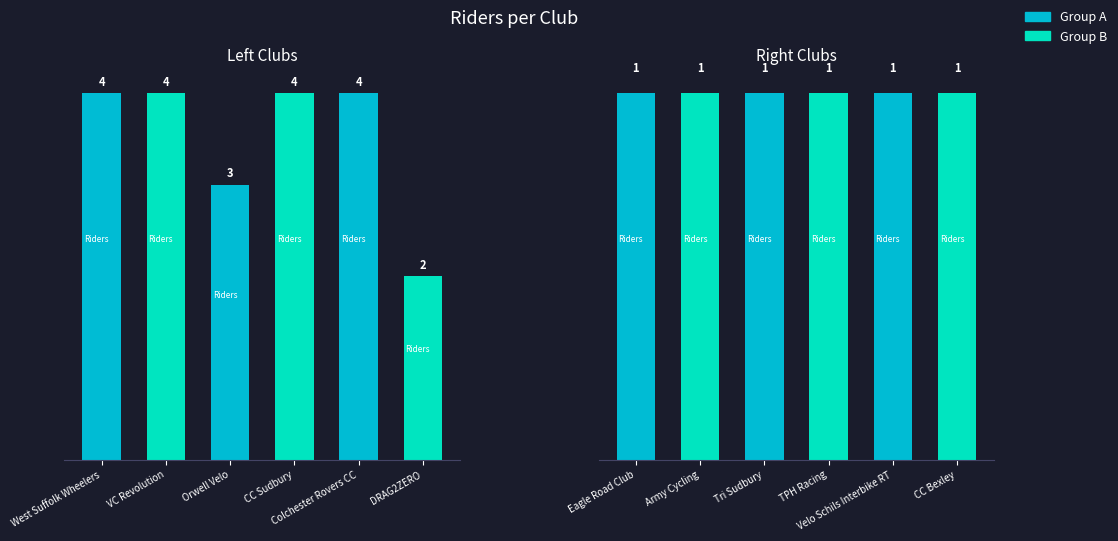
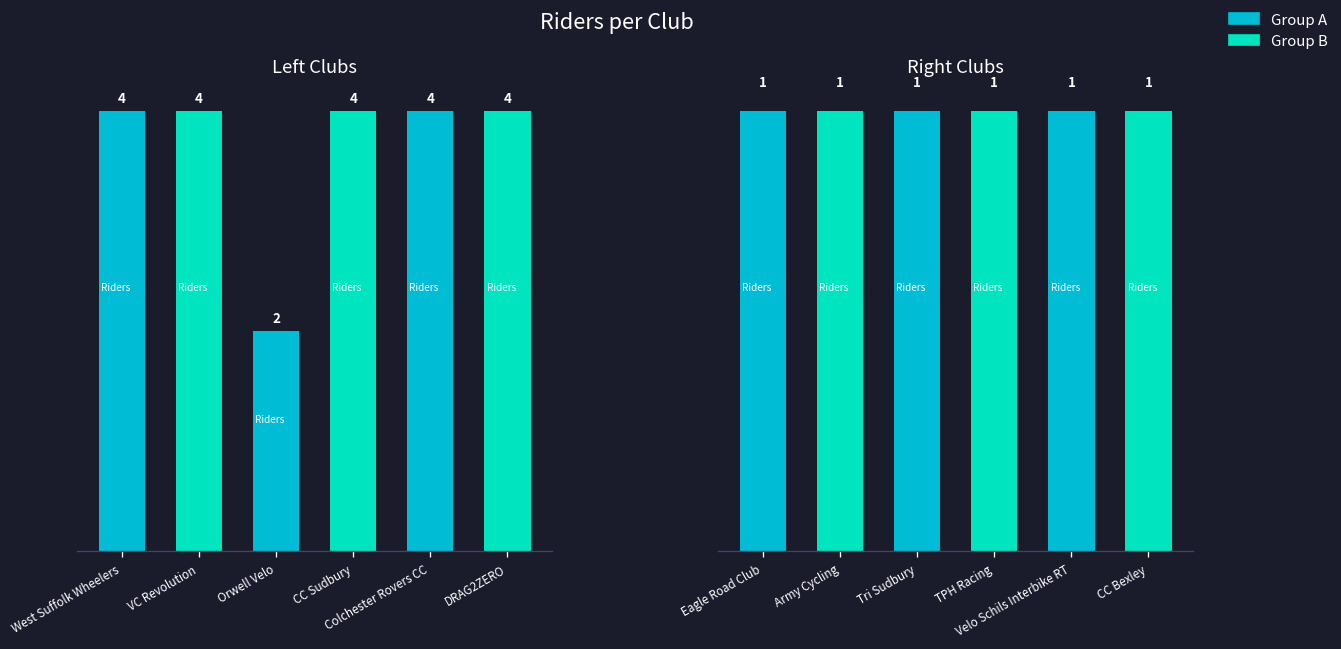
Left Clubs, Orwell Velo: 3 -> 2
Left Clubs, DRAG2ZERO: 2 -> 4
